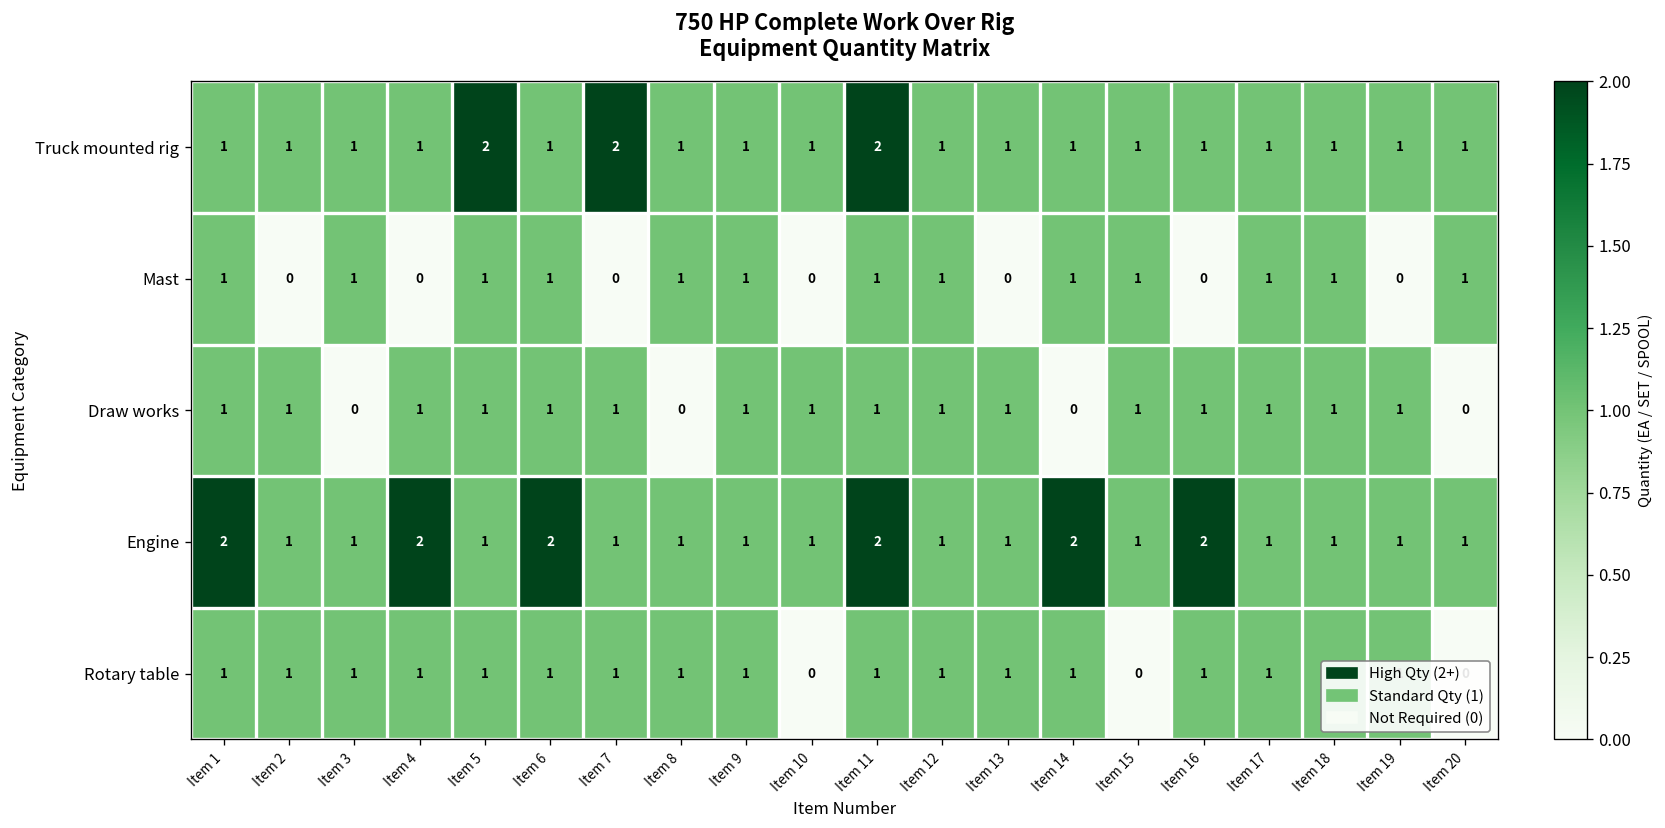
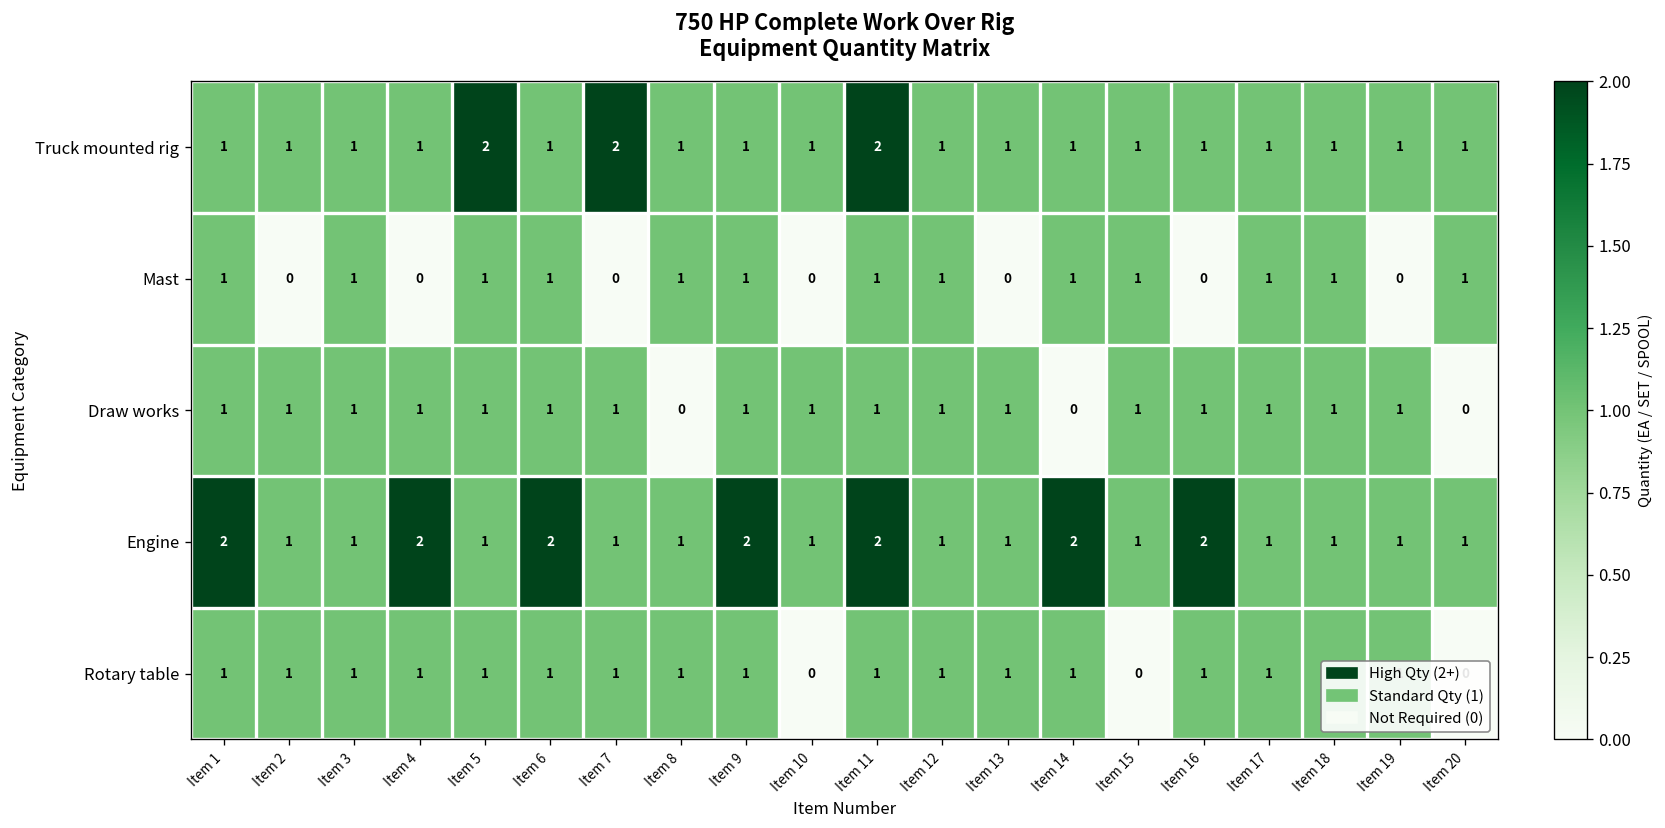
Draw works, Item 3: 0 -> 1
Engine, Item 9: 1 -> 2
